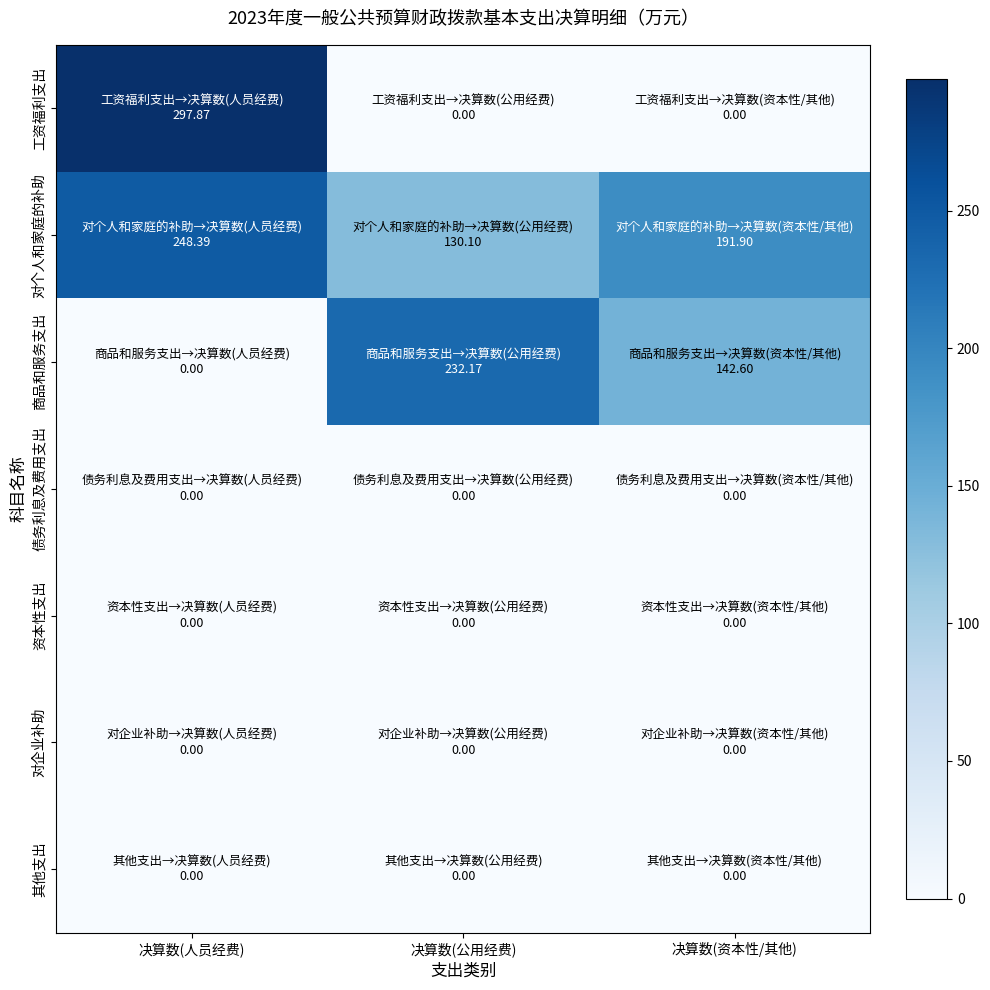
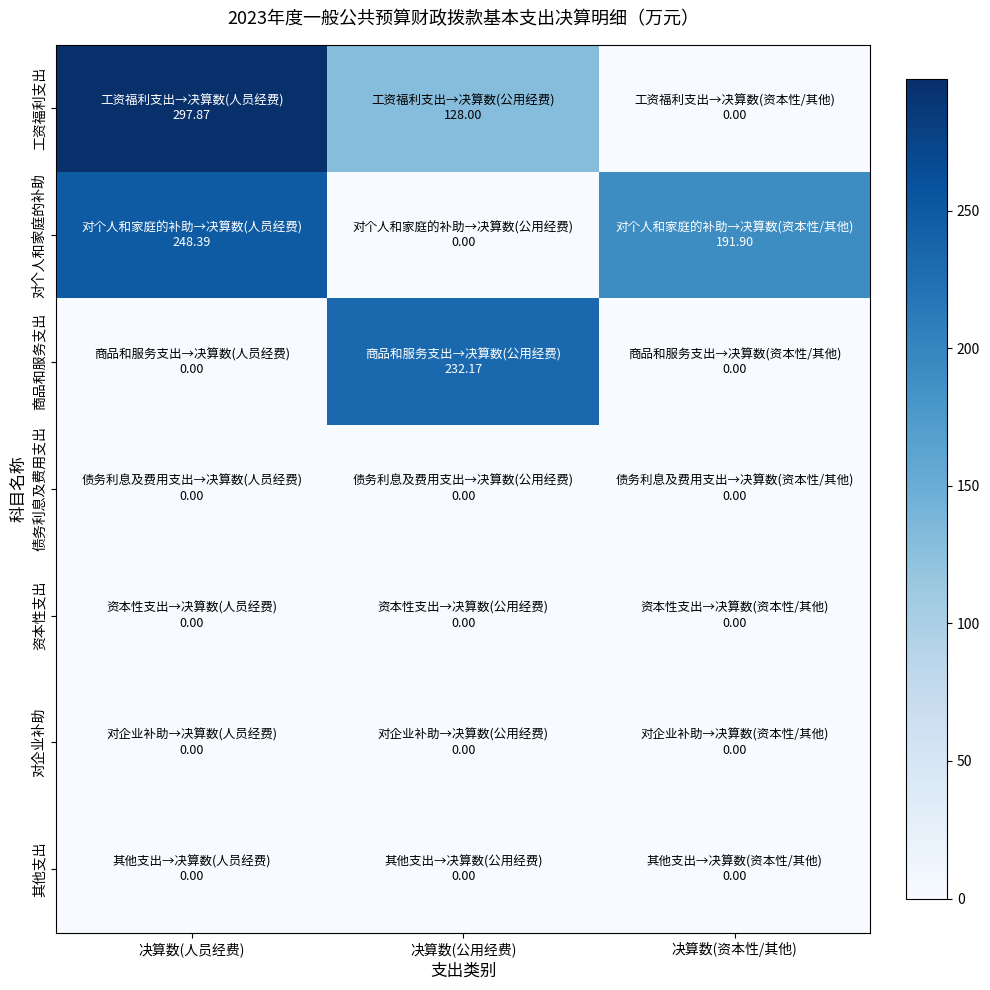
工资福利支出, 决算数(公用经费): 0.00 -> 128.00
对个人和家庭的补助, 决算数(公用经费): 130.10 -> 0.00
商品和服务支出, 决算数(资本性/其他): 142.60 -> 0.00
